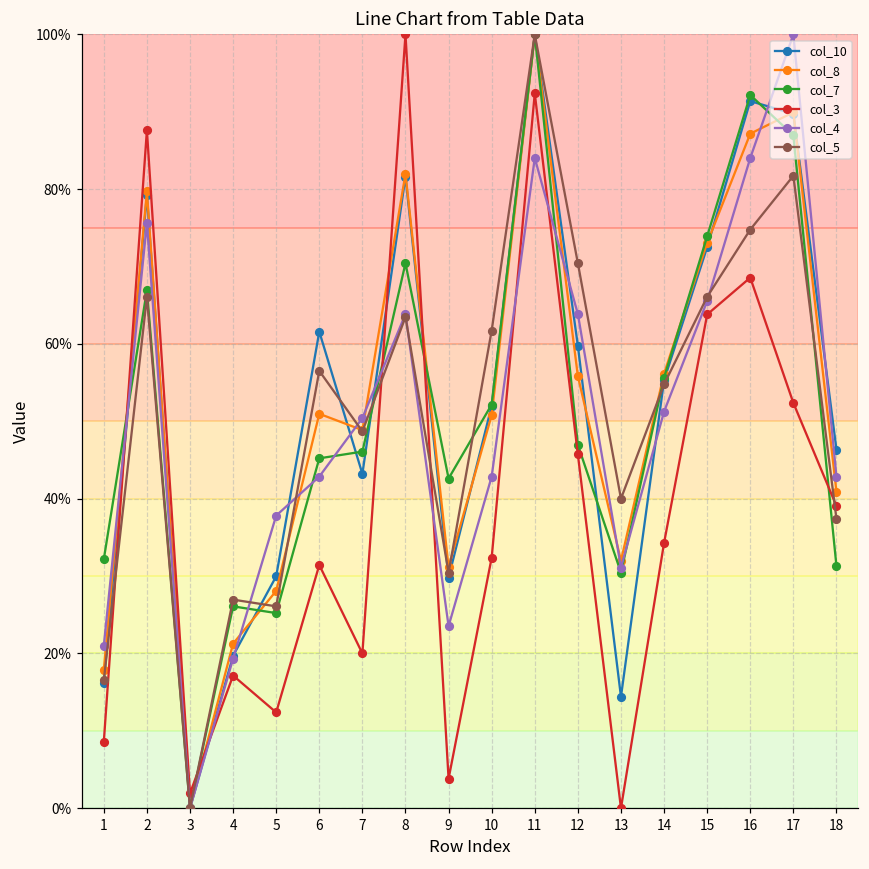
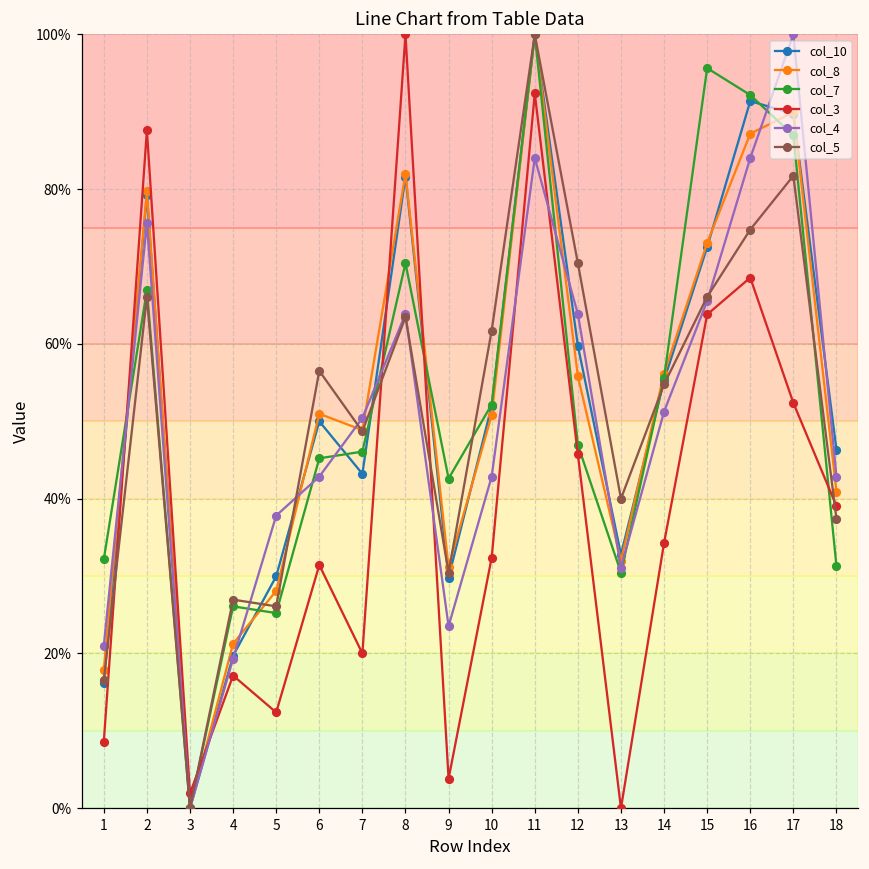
col_10, 6: 62% -> 50%
col_10, 13: 14% -> 33%
col_7, 15: 74% -> 96%
